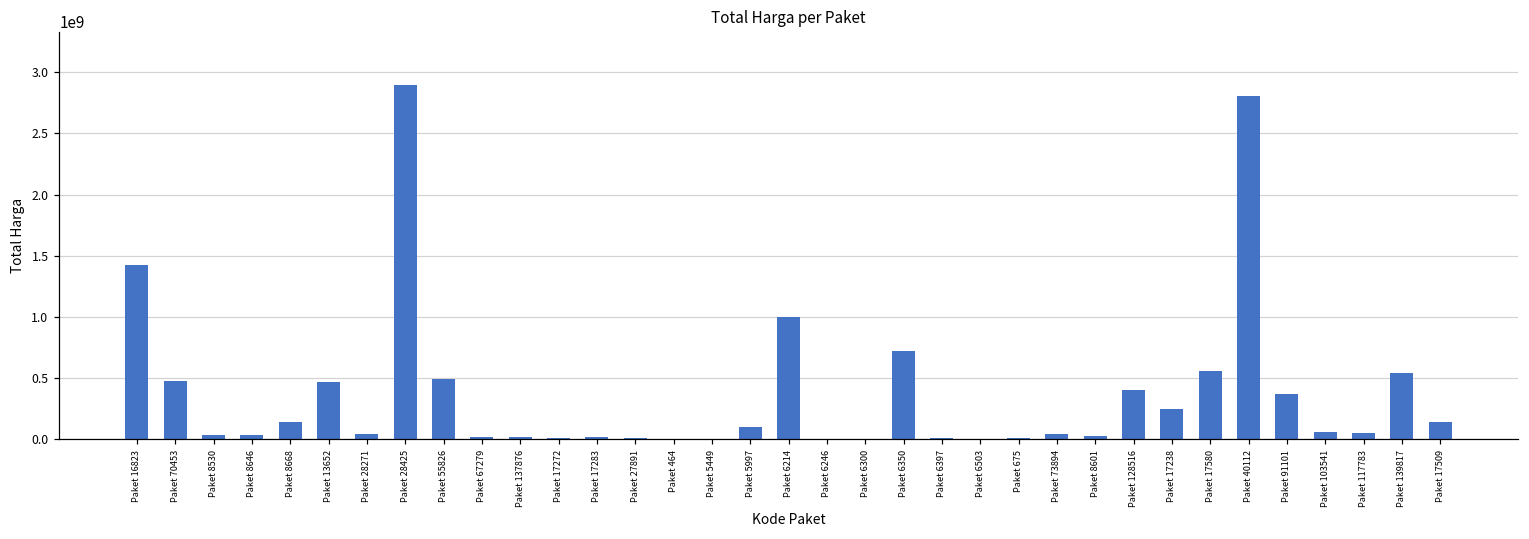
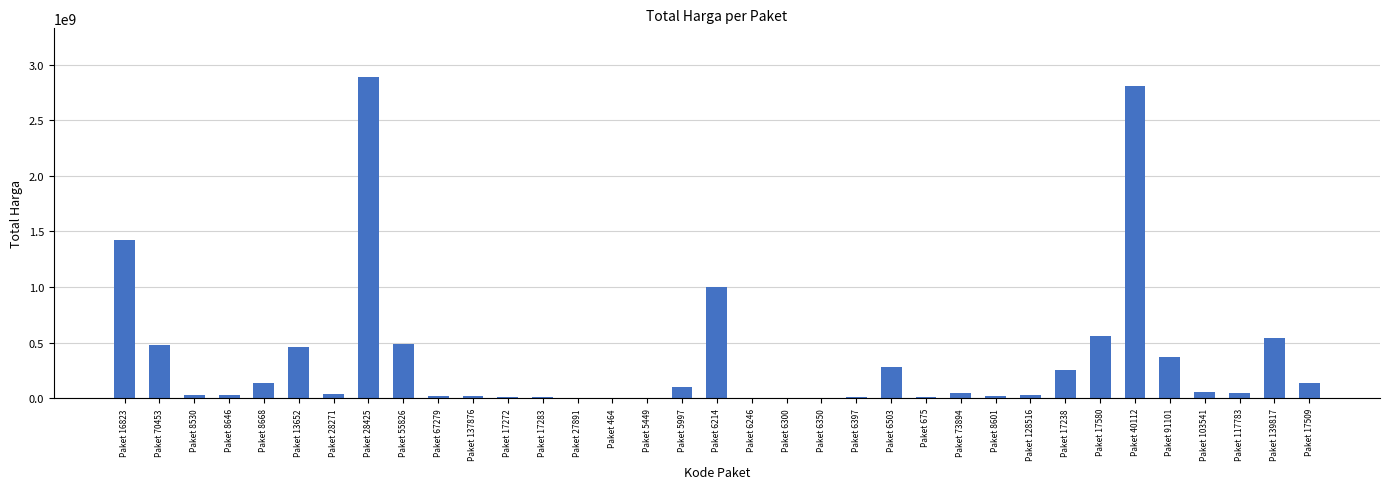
Paket 6350: 730000000 -> 0
Paket 6503: 10000000 -> 280000000
Paket 128516: 400000000 -> 30000000
